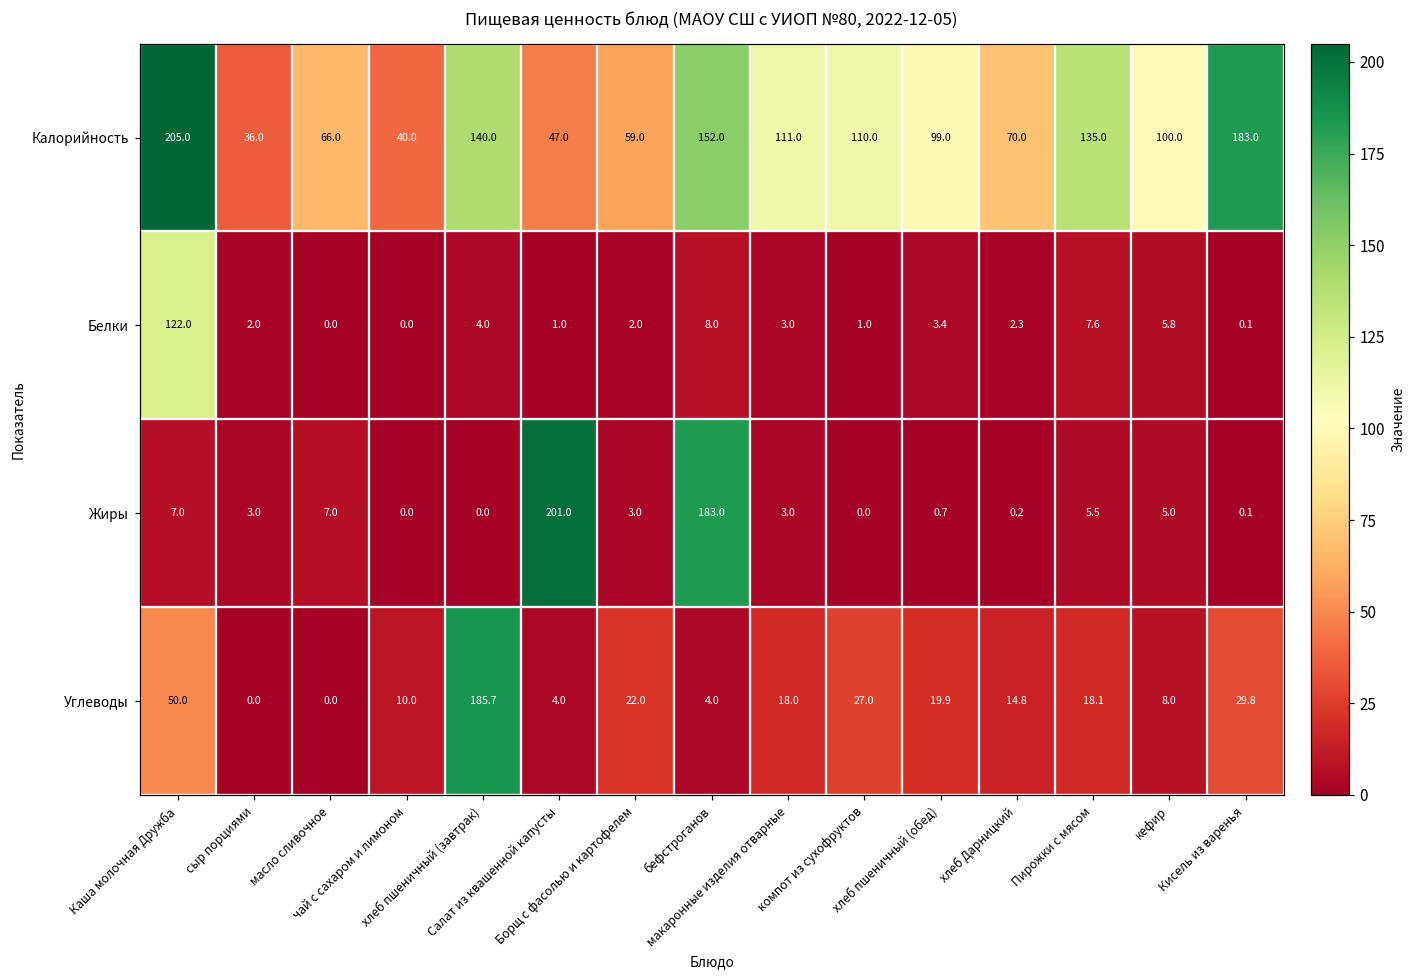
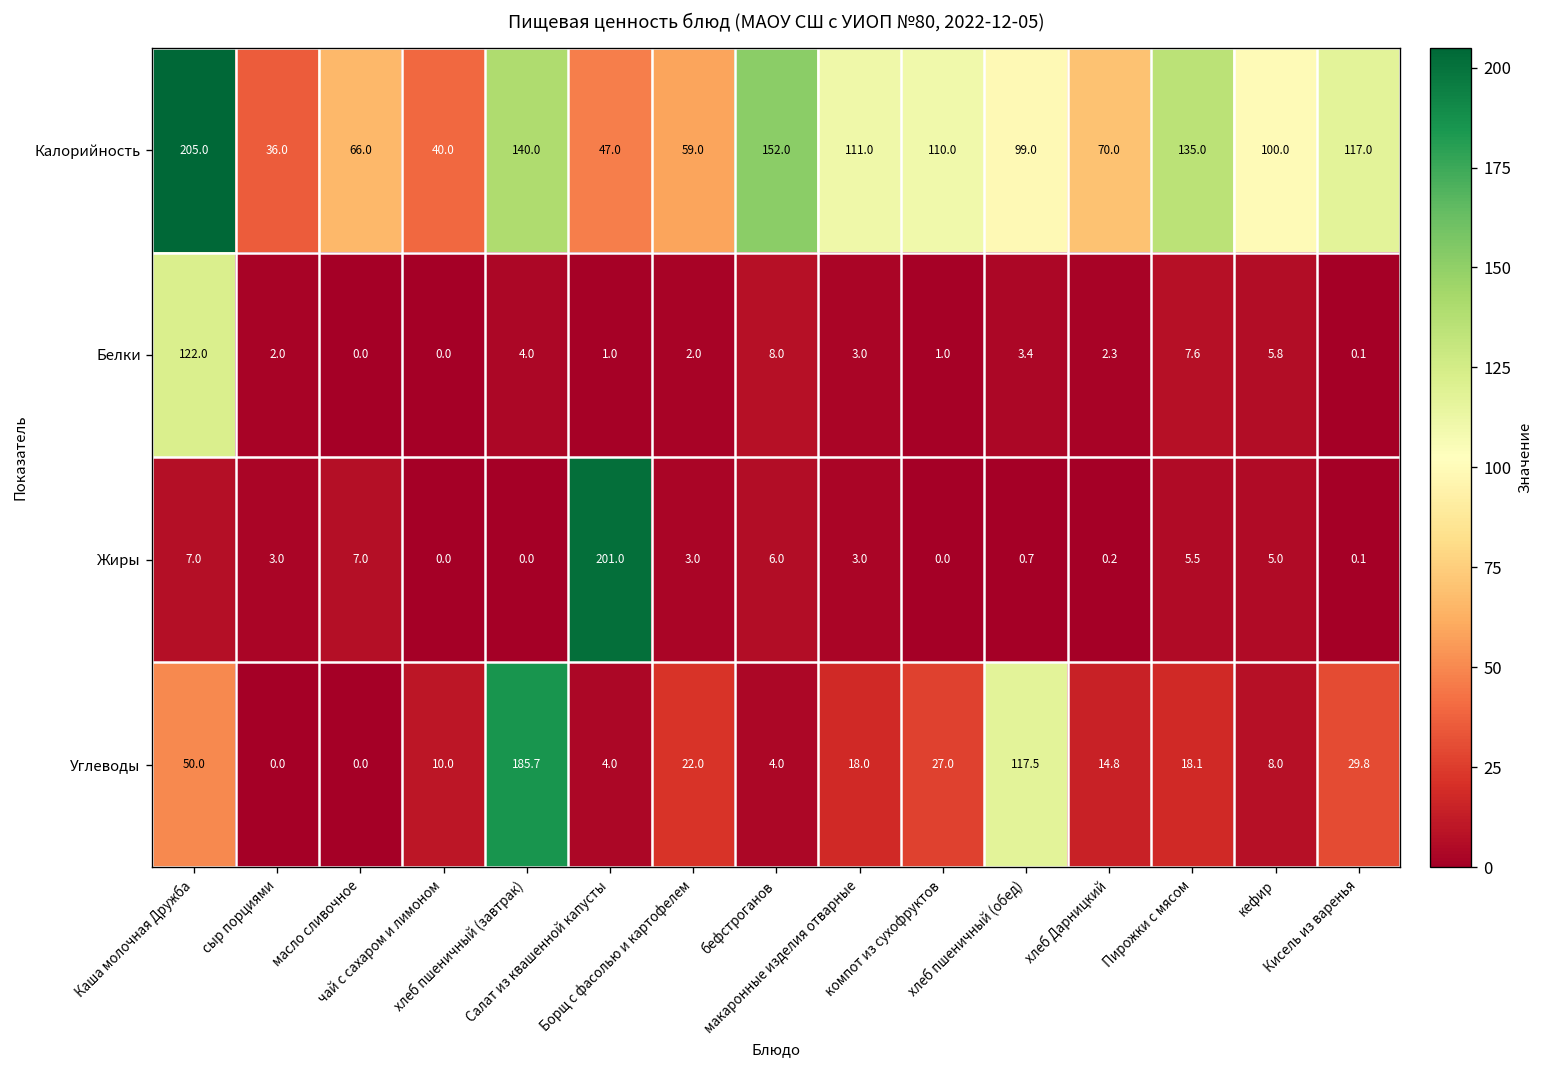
Калорийность, Кисель из варенья: 183.0 -> 117.0
Жиры, бефстроганов: 183.0 -> 6.0
Углеводы, хлеб пшеничный (обед): 19.9 -> 117.5
